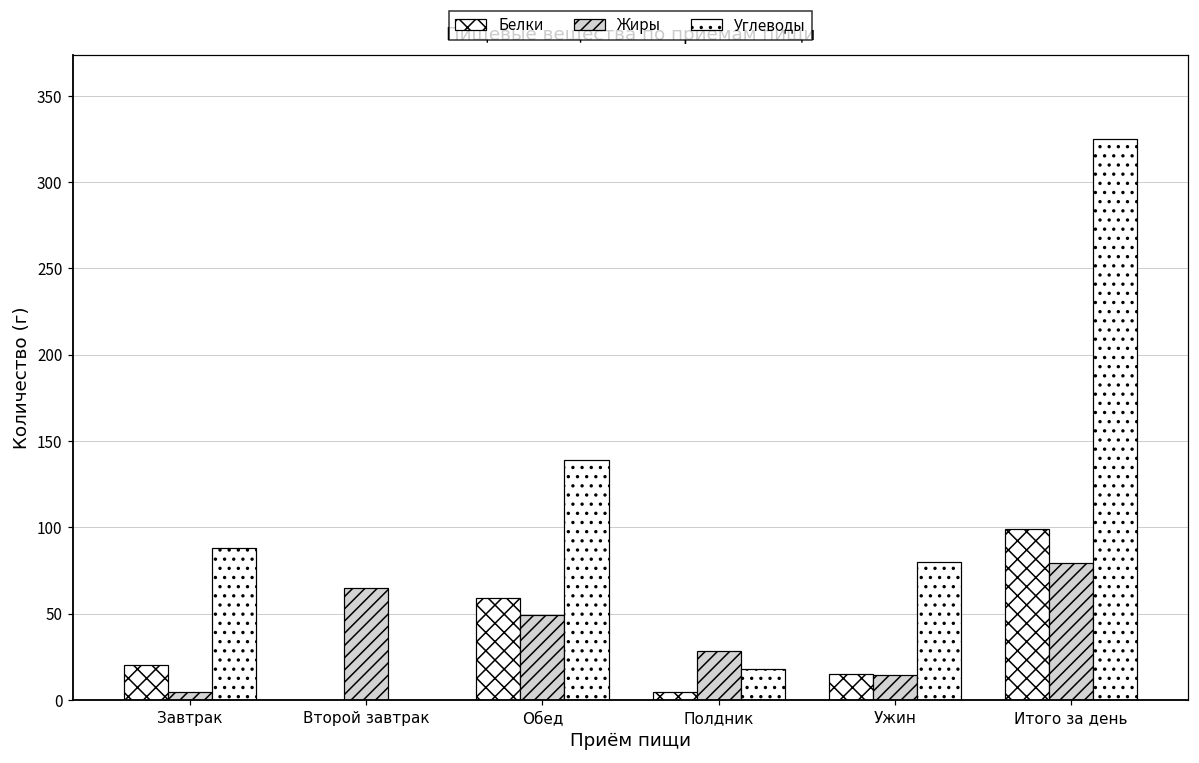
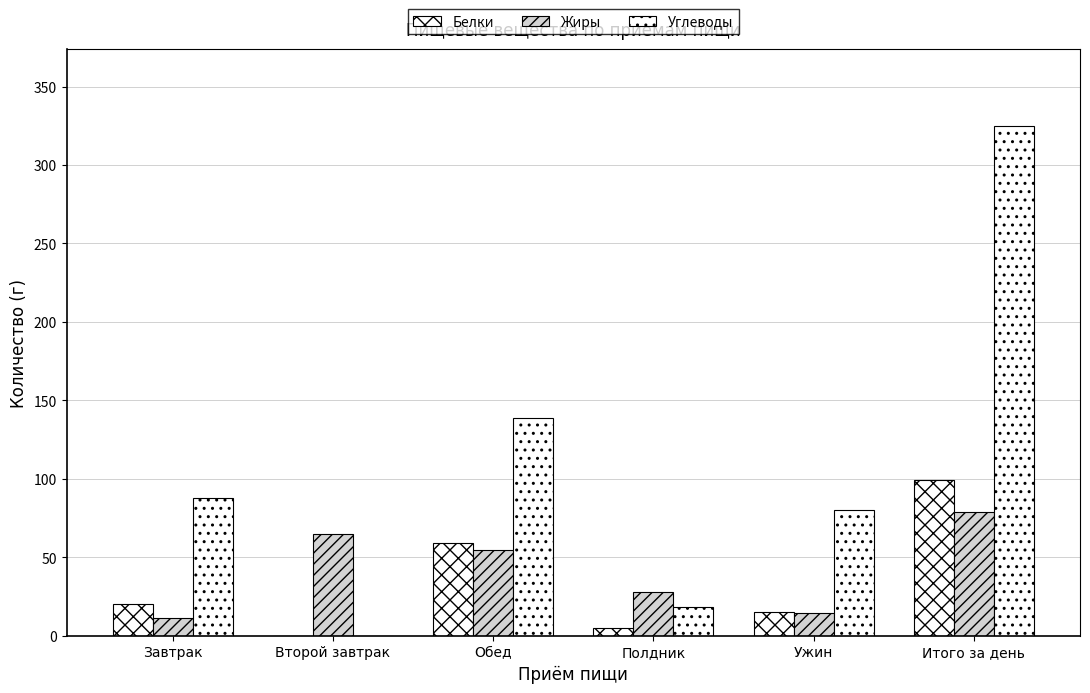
Жиры, Завтрак: 5 -> 11
Жиры, Обед: 49 -> 55
